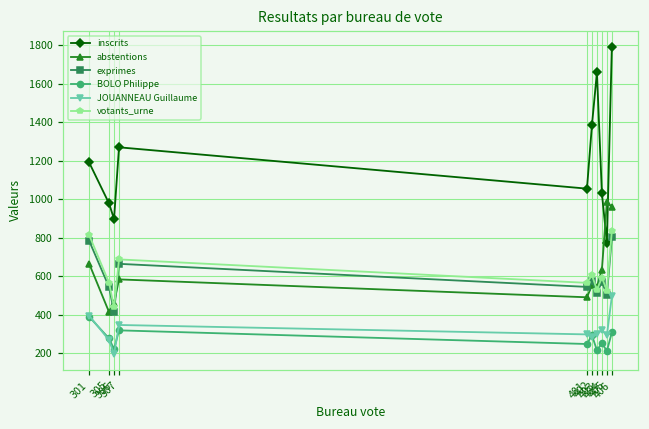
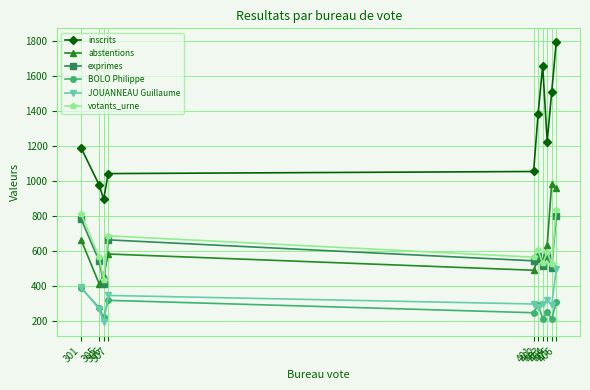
inscrits, 307: 1270 -> 1040
inscrits, 404: 1030 -> 1230
inscrits, 405: 770 -> 1510
